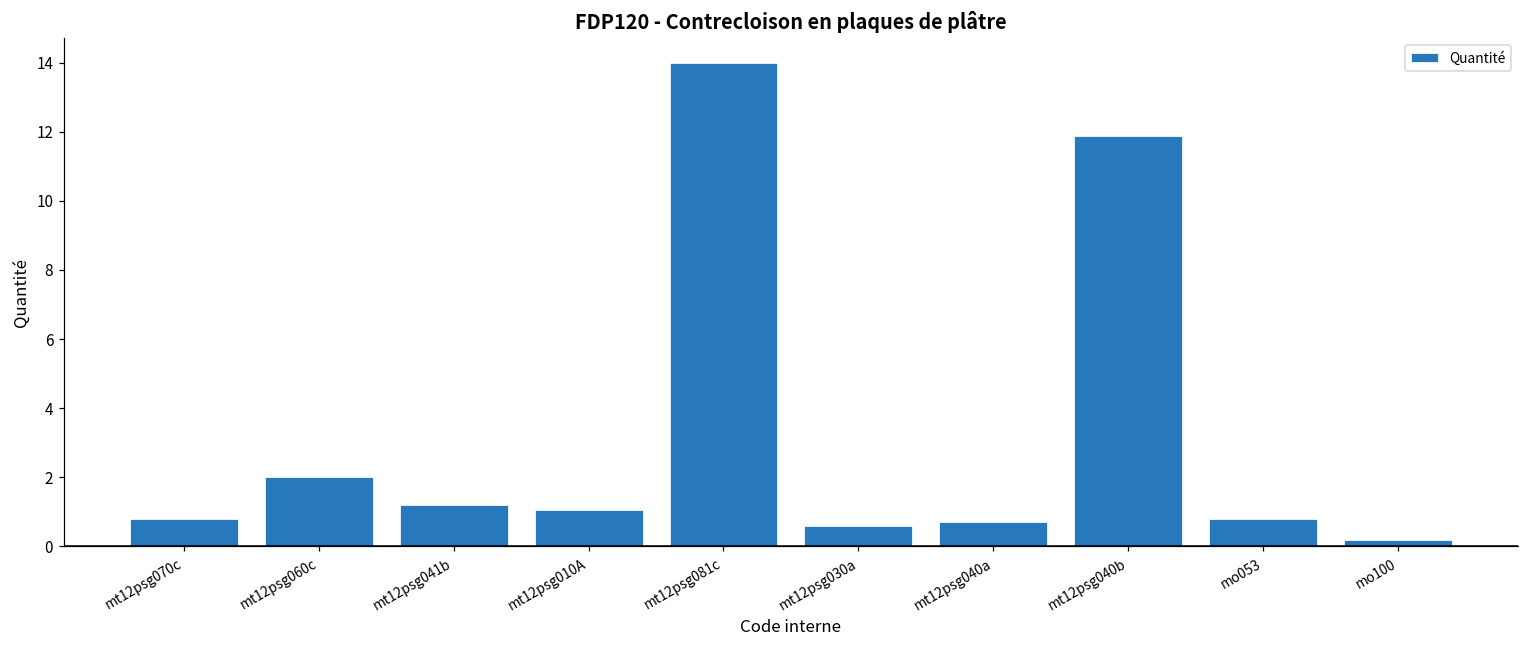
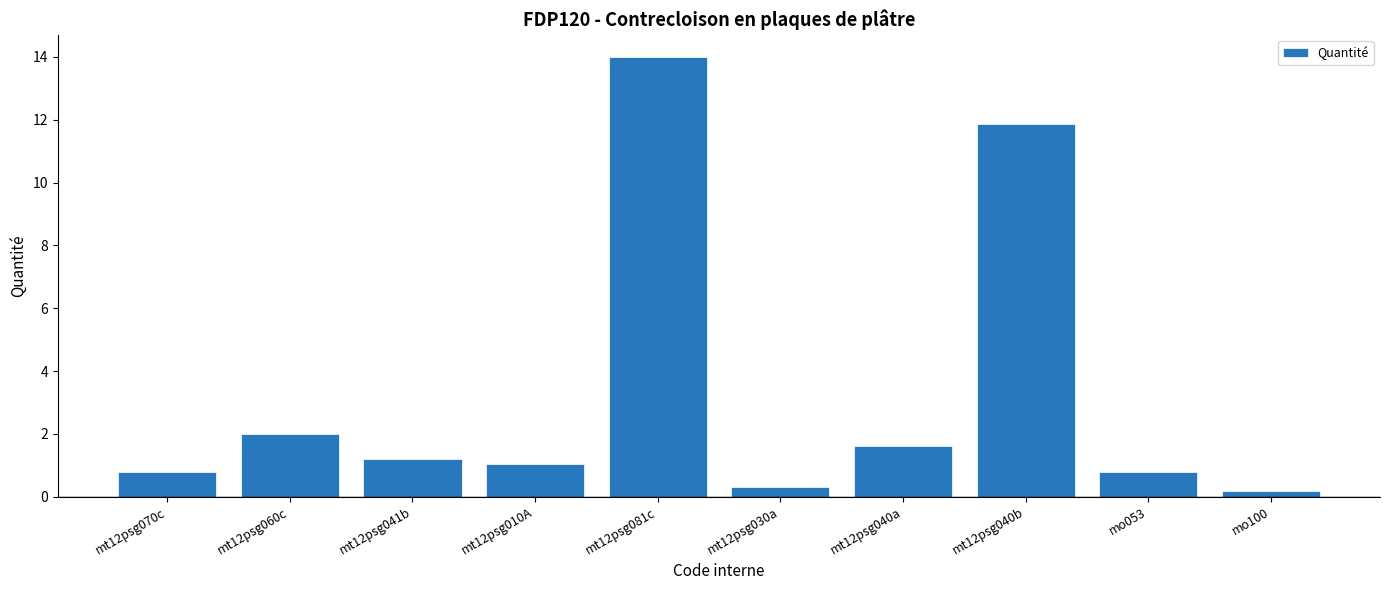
mt12psg030a: 0.6 -> 0.3
mt12psg040a: 0.7 -> 1.6
